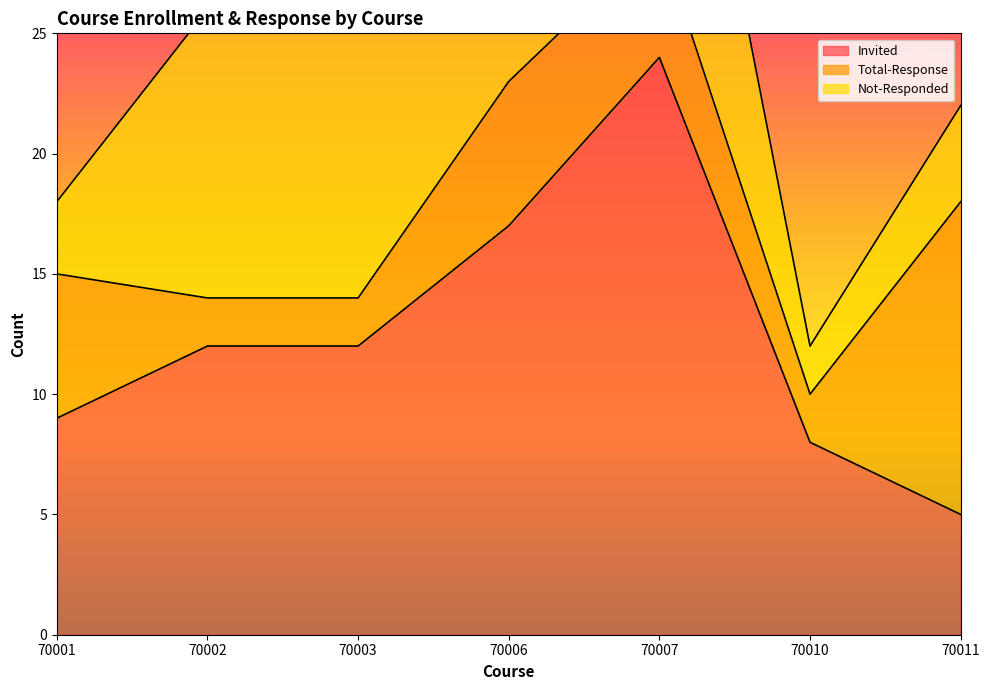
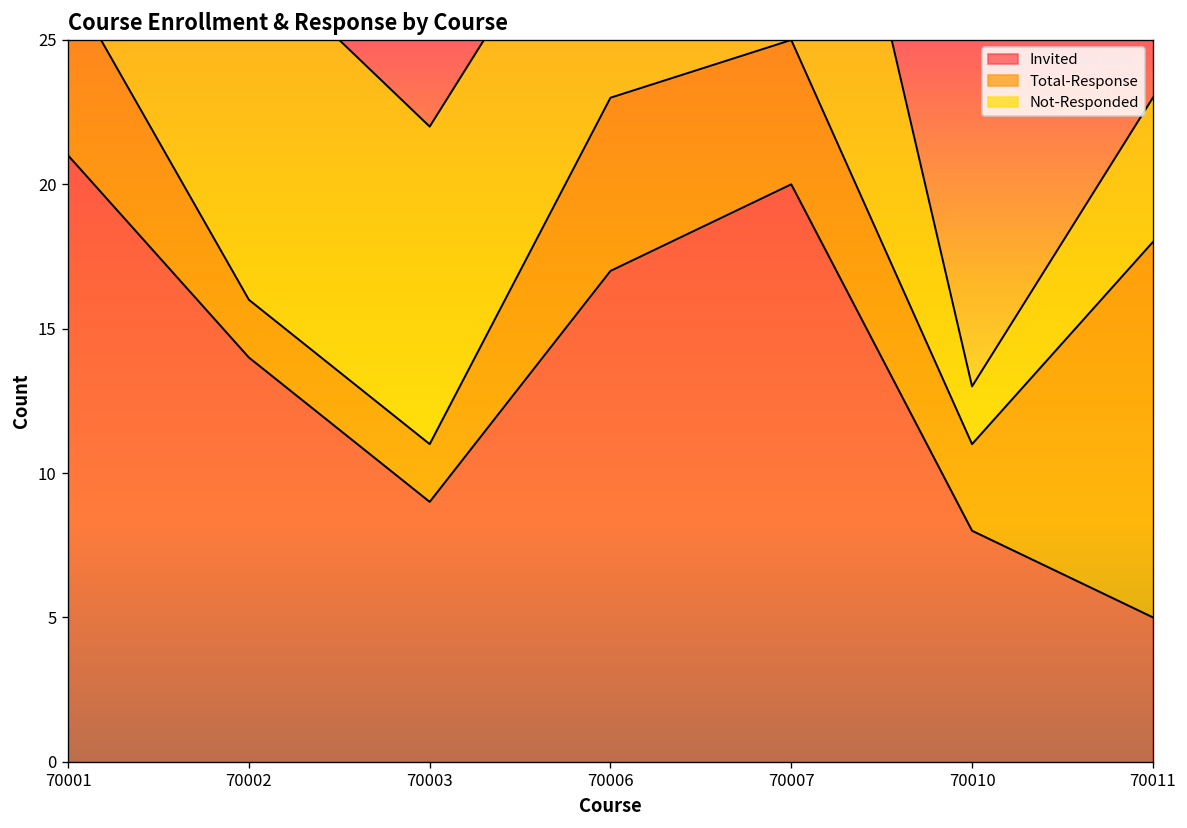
Invited, 70001: 9 -> 21
Invited, 70002: 12 -> 14
Invited, 70003: 12 -> 9
Invited, 70007: 24 -> 20
Total-Response, 70010: 2 -> 3
Not-Responded, 70011: 4 -> 5
